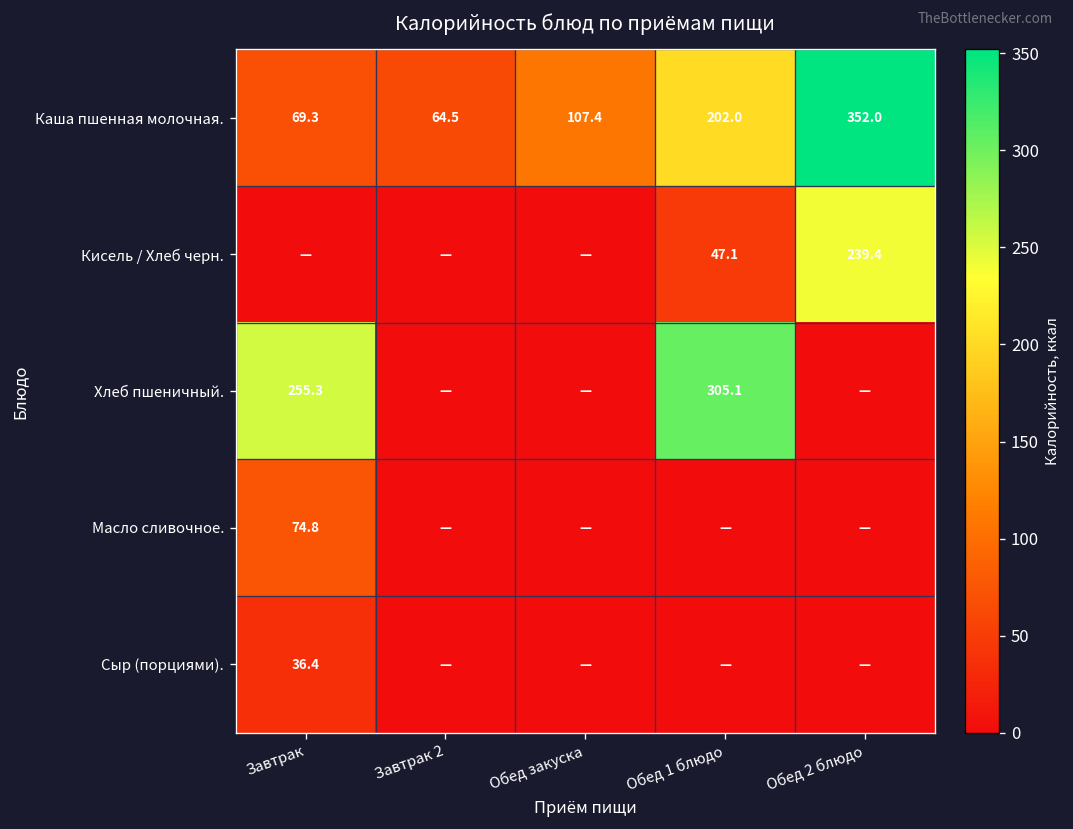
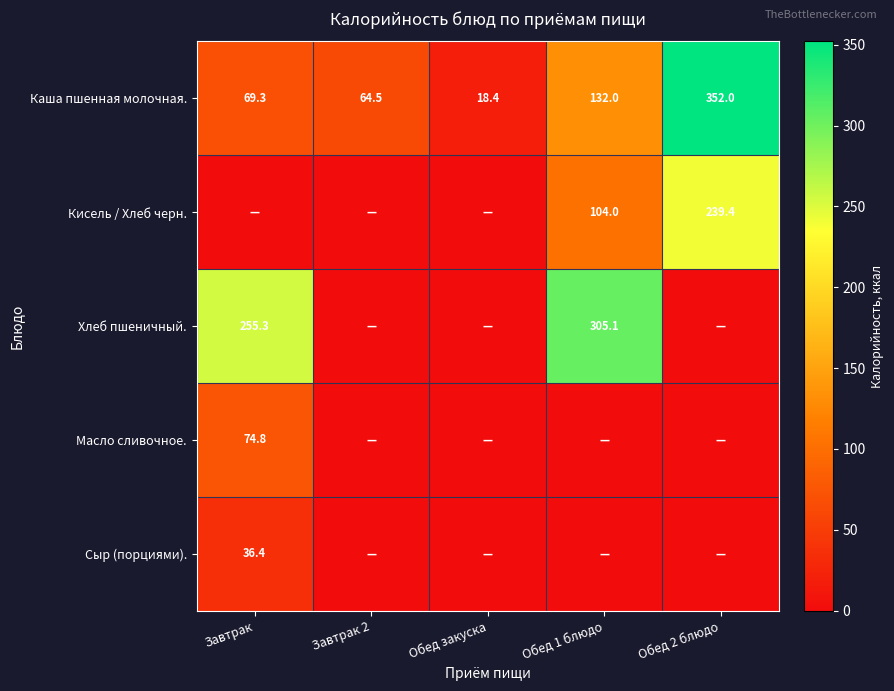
Каша пшенная молочная., Обед закуска: 107.4 -> 18.4
Каша пшенная молочная., Обед 1 блюдо: 202.0 -> 132.0
Кисель / Хлеб черн., Обед 1 блюдо: 47.1 -> 104.0
